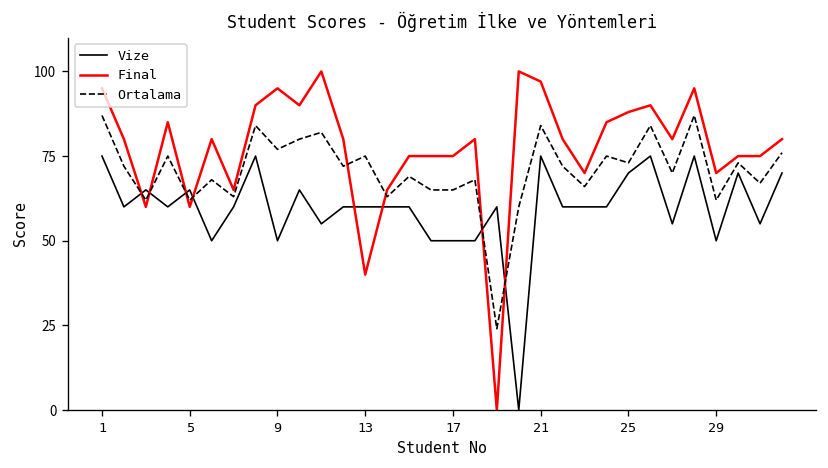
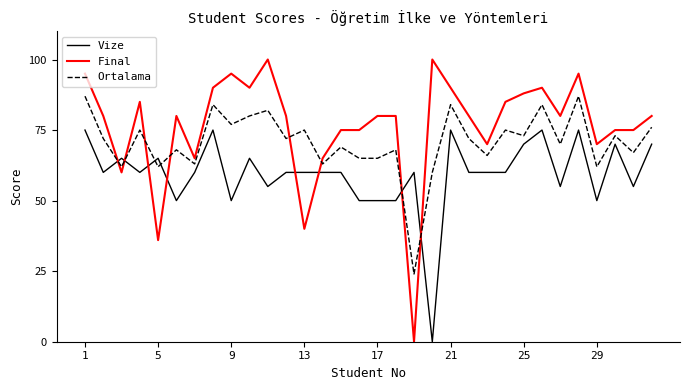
Final, 5: 60 -> 36
Final, 17: 75 -> 80
Final, 21: 97 -> 90
